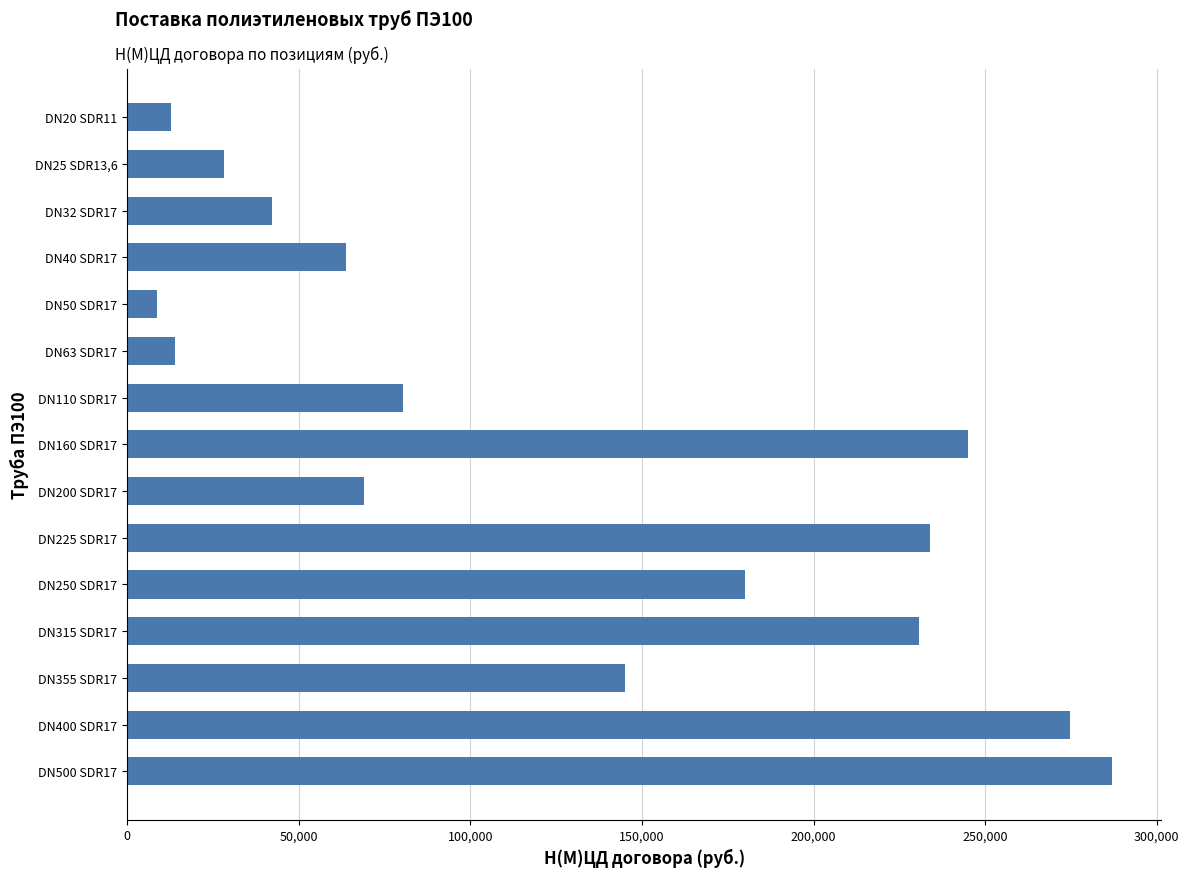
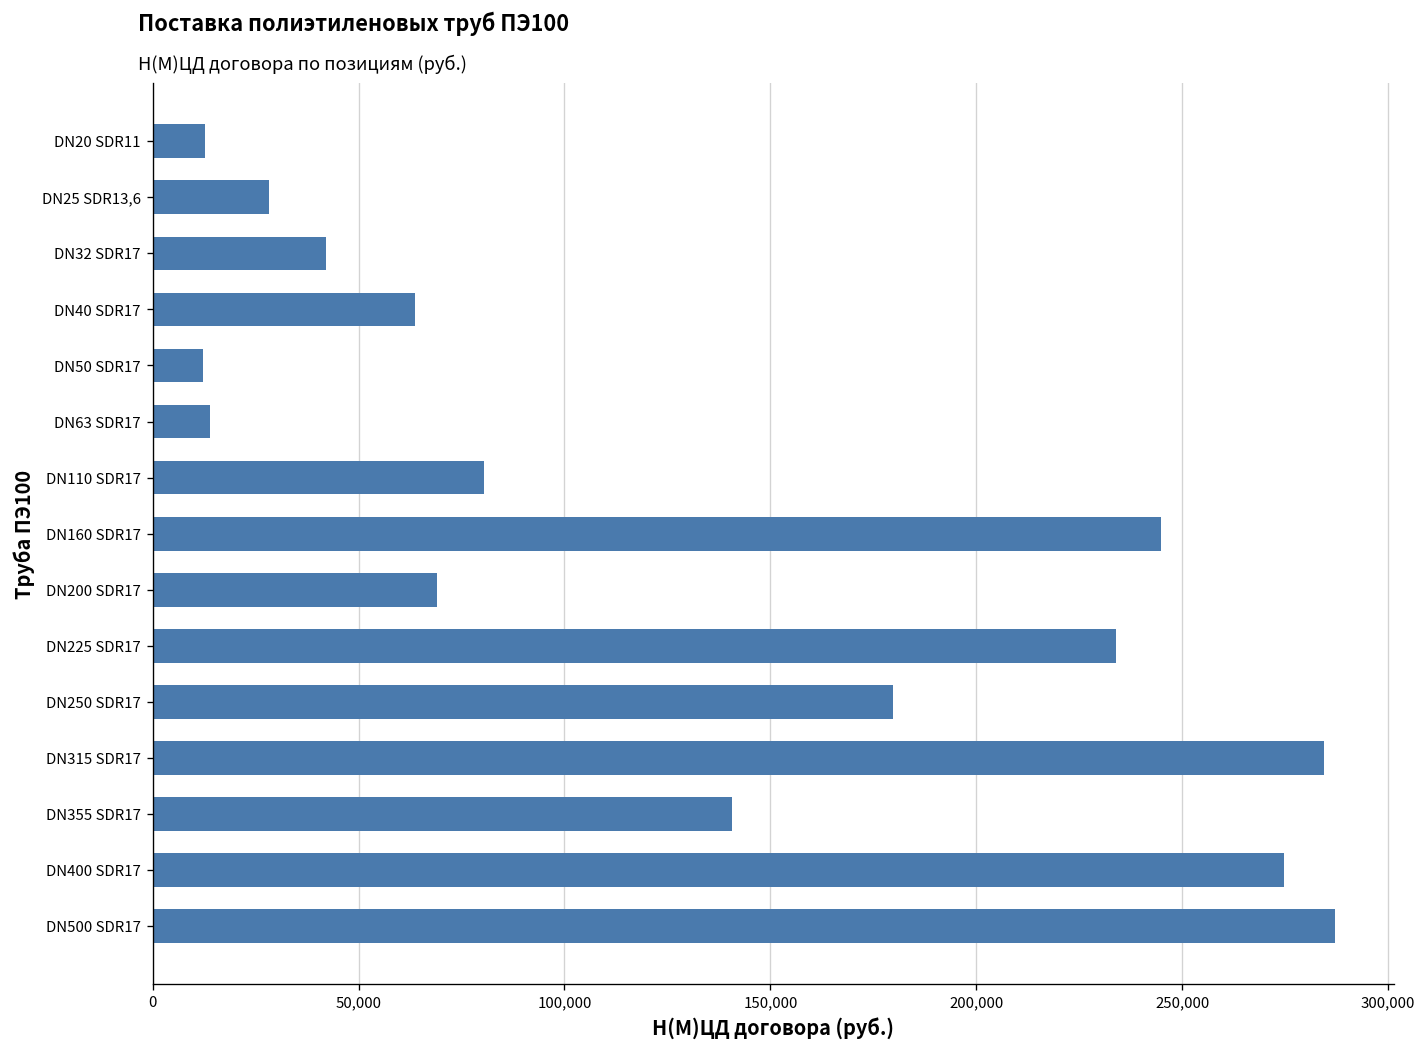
DN50 SDR17: 9,000 -> 12,000
DN315 SDR17: 231,000 -> 285,000
DN355 SDR17: 145,000 -> 141,000
